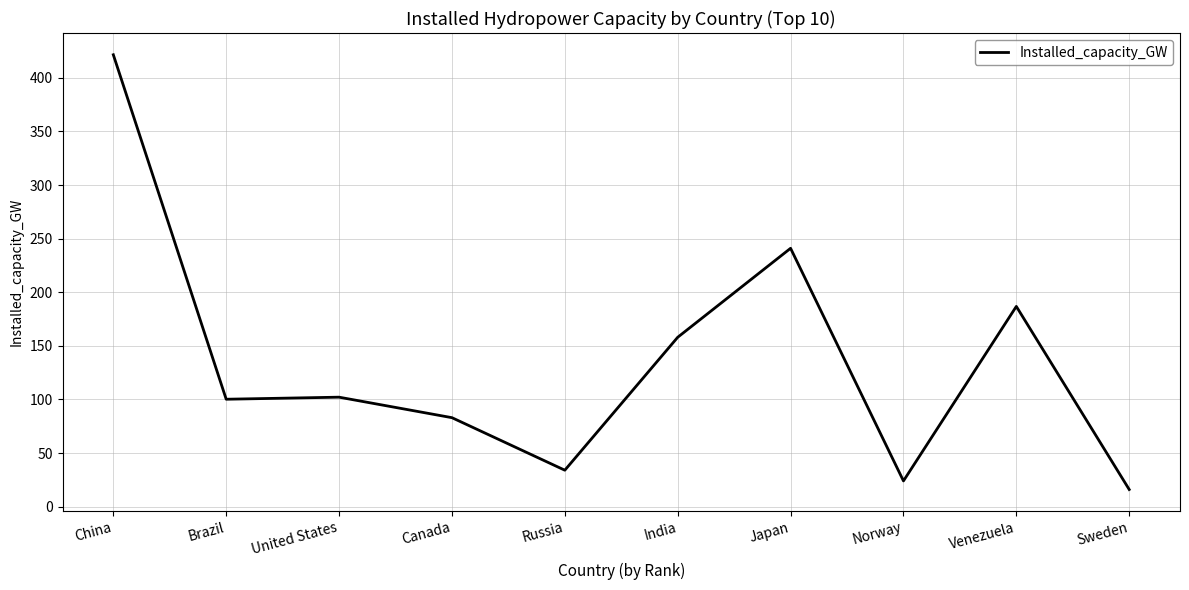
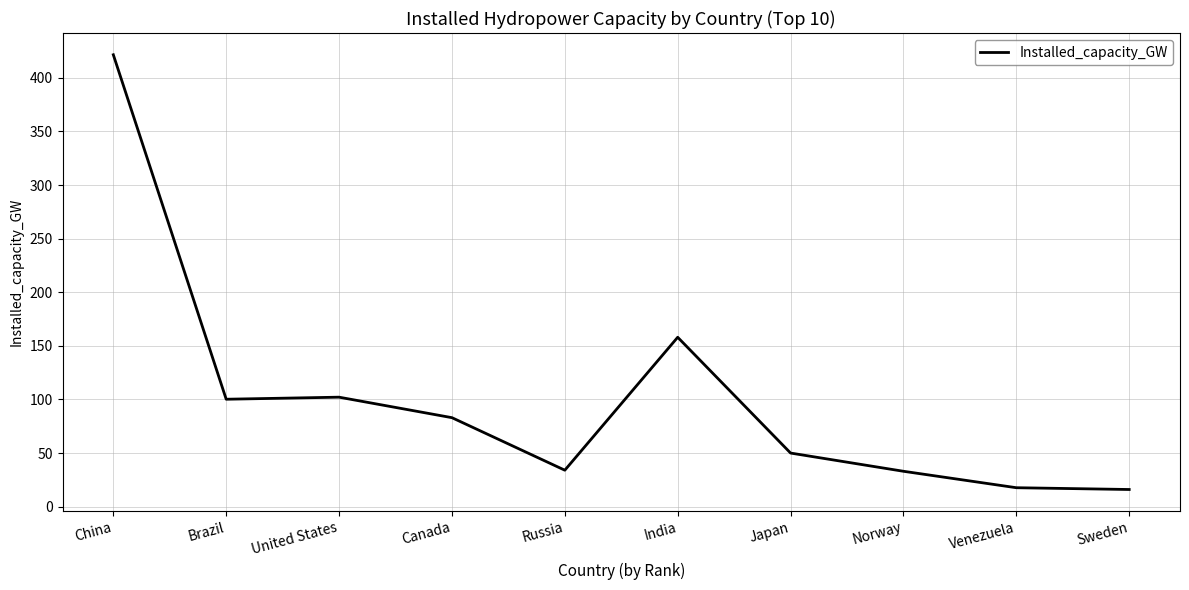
Japan: 241 -> 50
Norway: 24 -> 33
Venezuela: 187 -> 18
